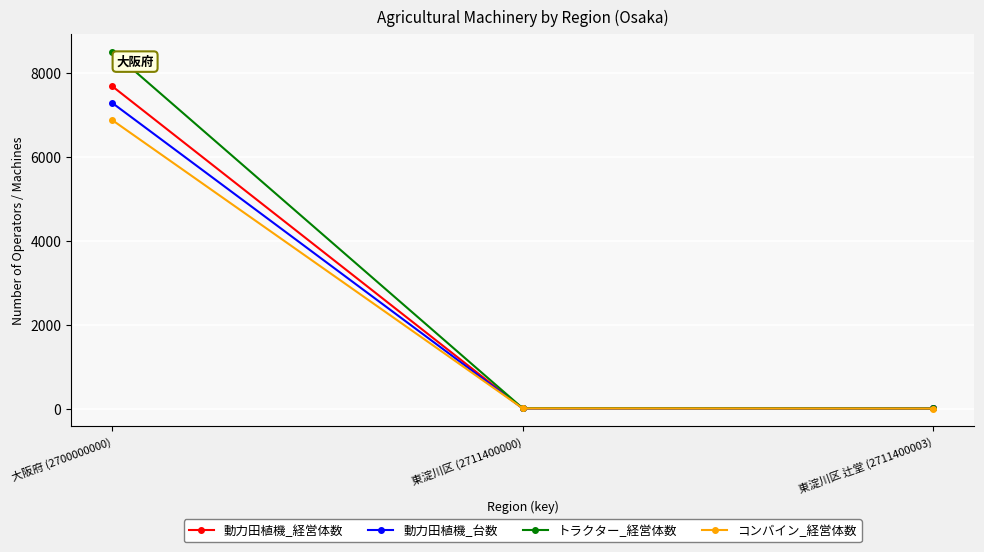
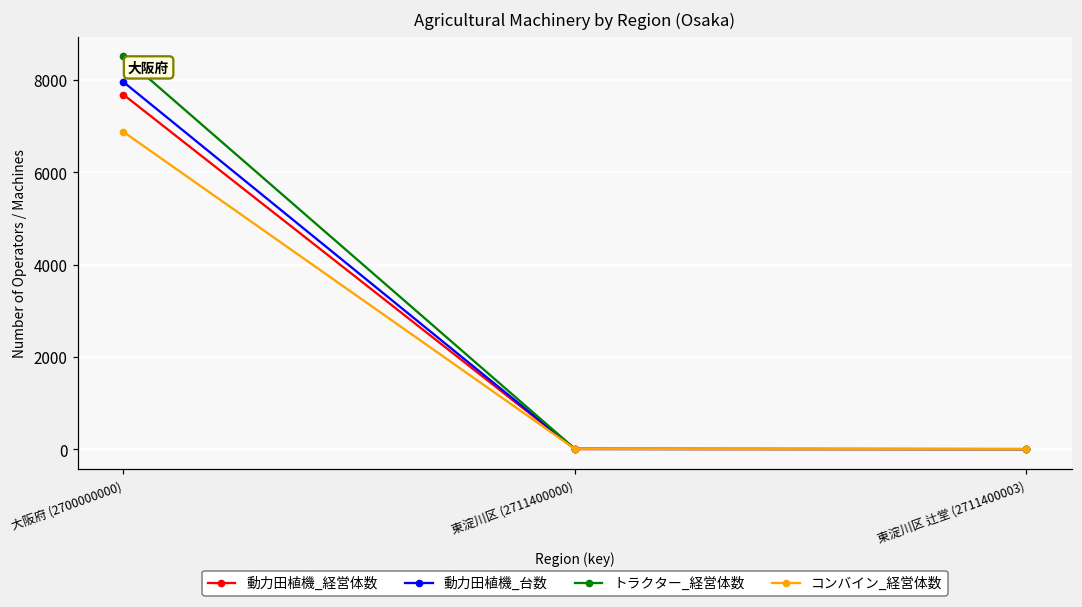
動力田植機_台数, 大阪府 (2700000000): 7300 -> 8000
